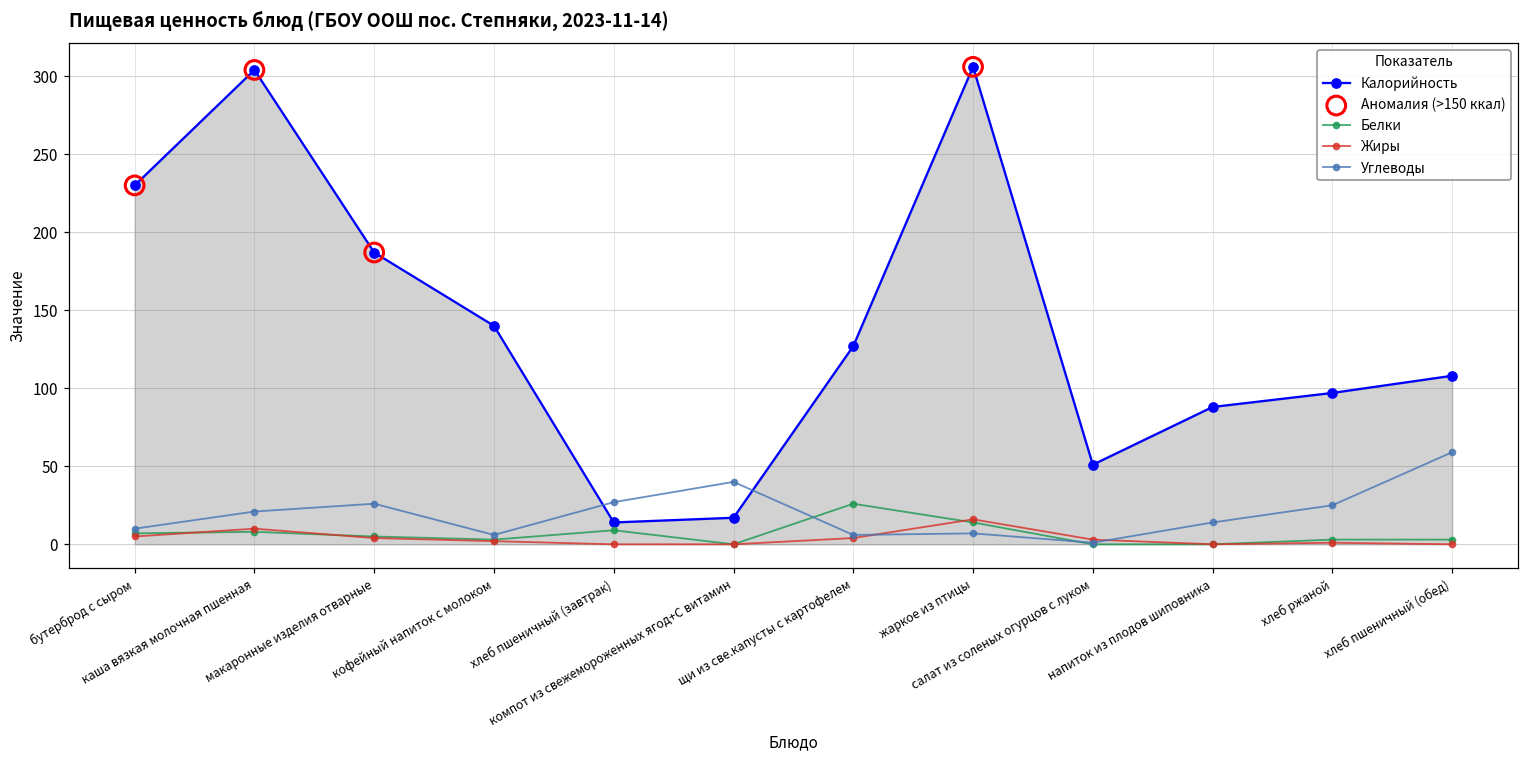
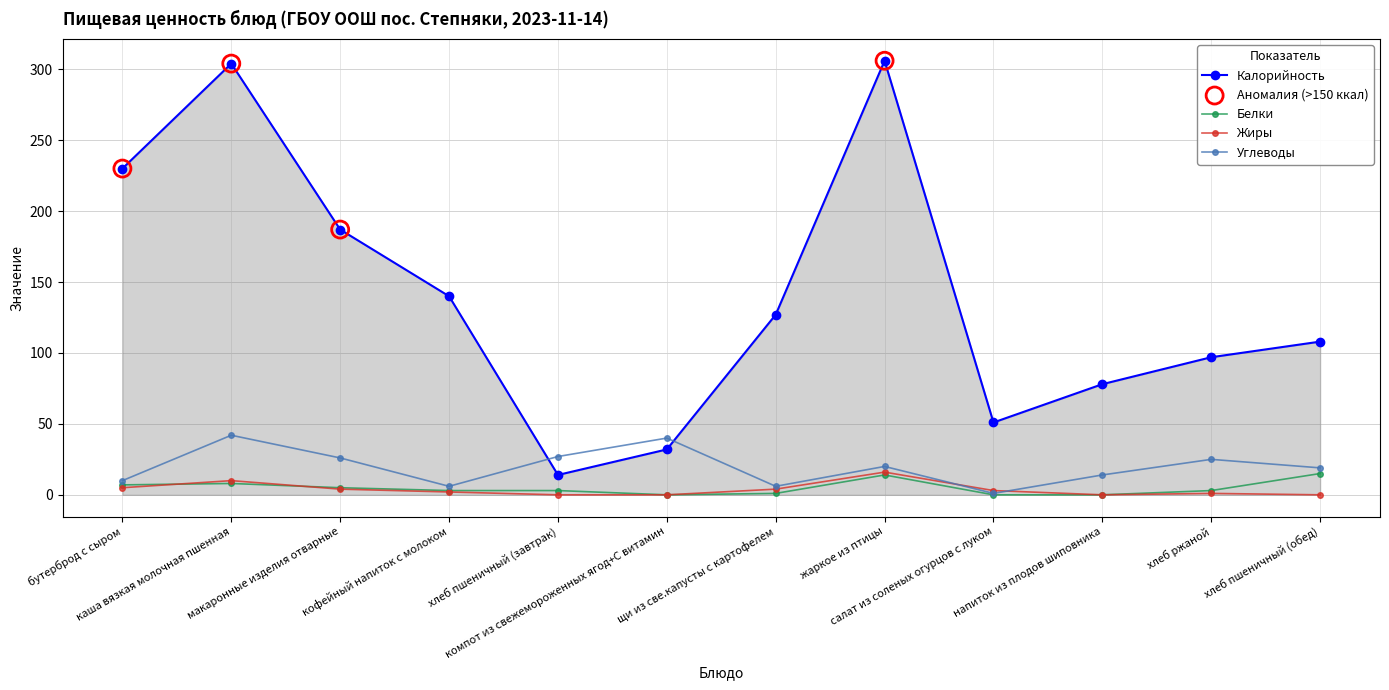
Углеводы, каша вязкая молочная пшенная: 21 -> 42
Белки, хлеб пшеничный (завтрак): 9 -> 3
Калорийность, компот из свежемороженных ягод+С витамин: 17 -> 32
Белки, щи из све.капусты с картофелем: 26 -> 1
Углеводы, жаркое из птицы: 7 -> 20
Калорийность, напиток из плодов шиповника: 88 -> 78
Белки, хлеб пшеничный (обед): 3 -> 15
Углеводы, хлеб пшеничный (обед): 59 -> 19
